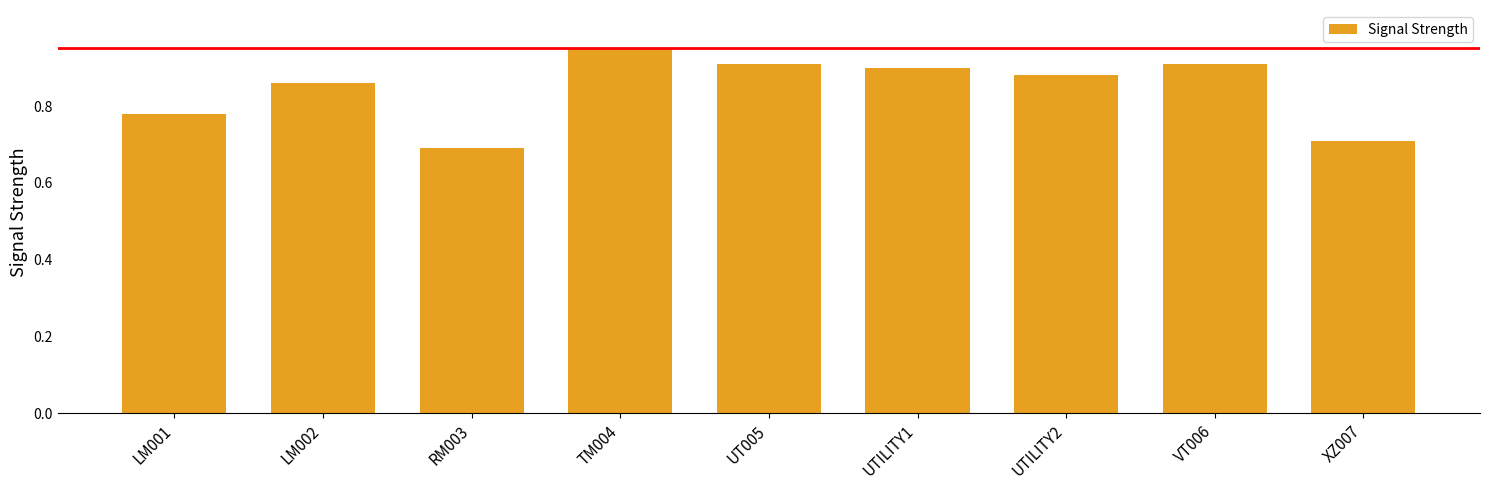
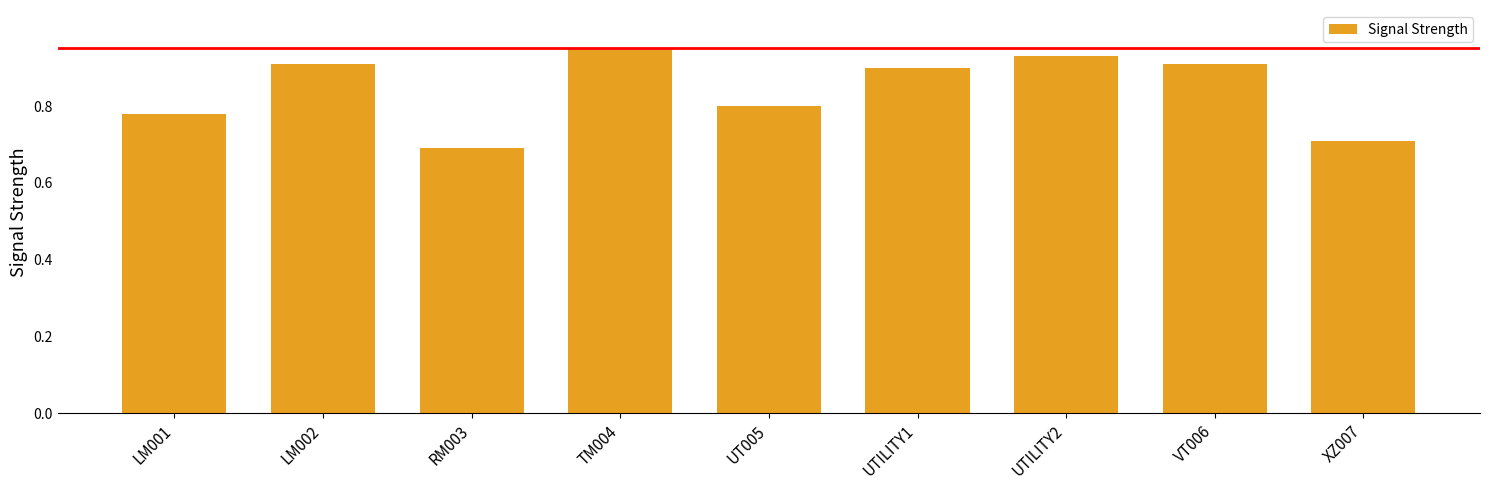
LM002: 0.86 -> 0.91
UT005: 0.91 -> 0.80
UTILITY2: 0.88 -> 0.93
